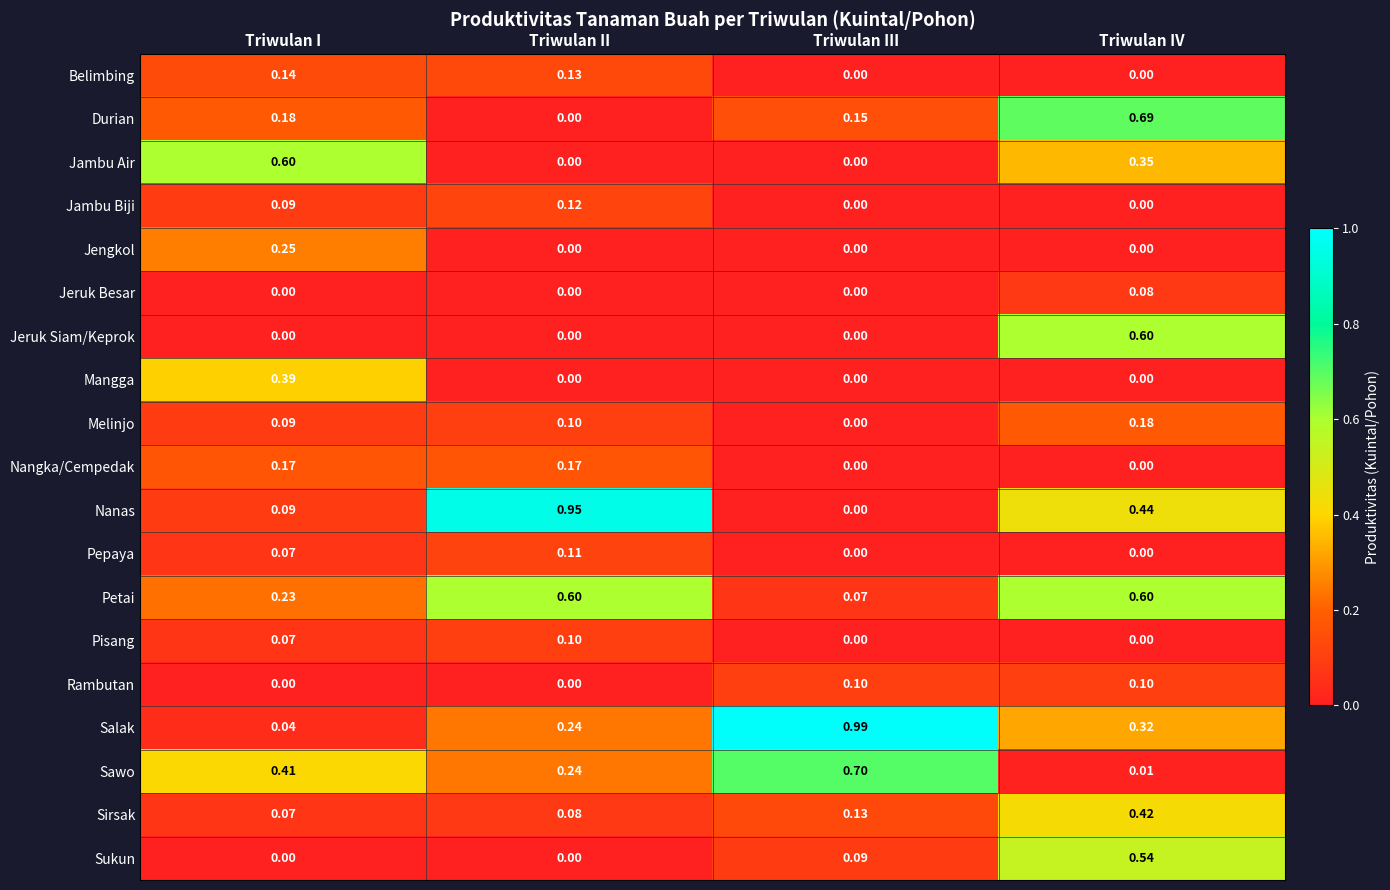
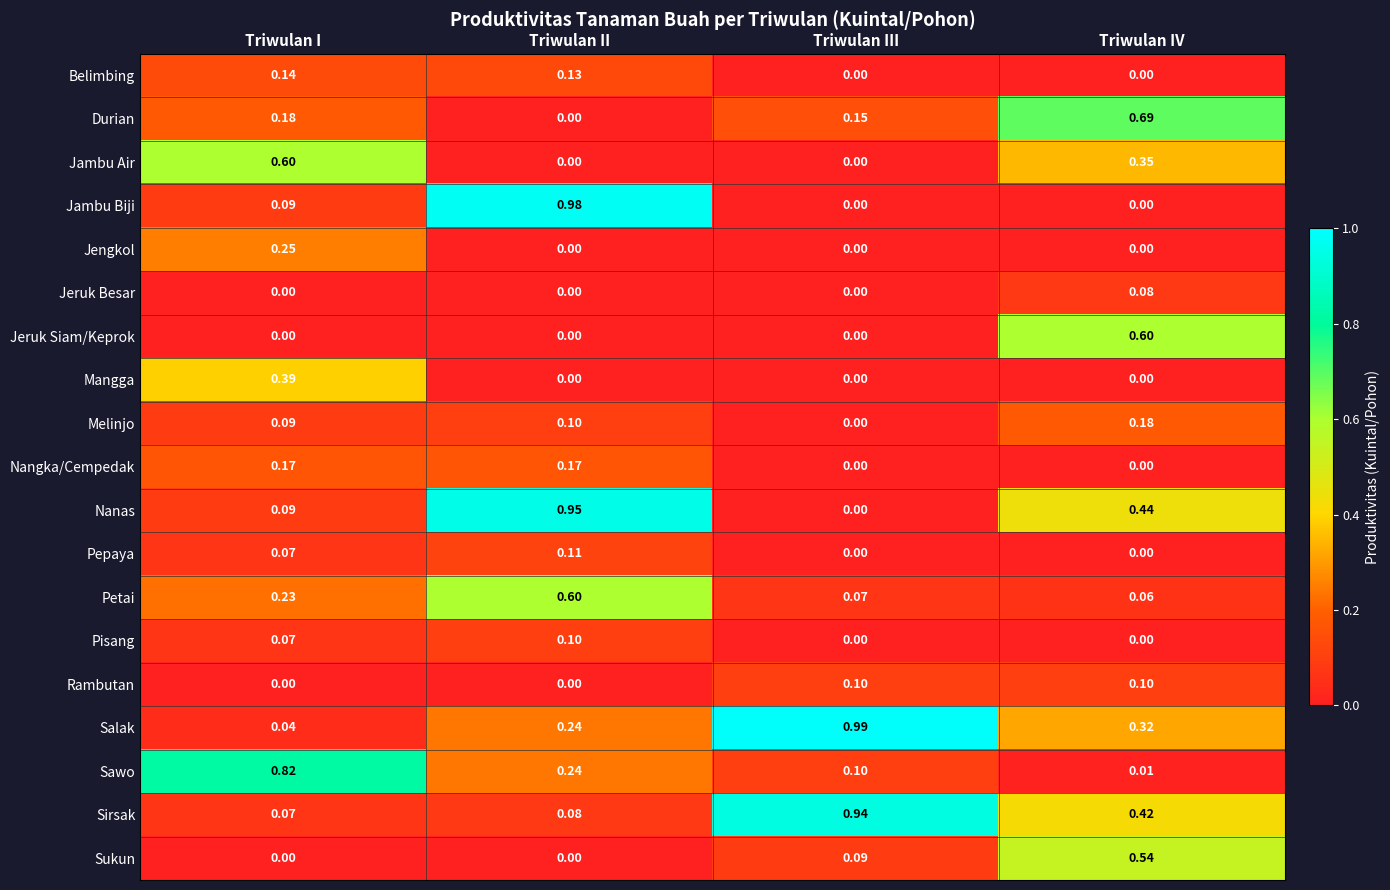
Jambu Biji, Triwulan II: 0.12 -> 0.98
Petai, Triwulan IV: 0.60 -> 0.06
Sawo, Triwulan I: 0.41 -> 0.82
Sawo, Triwulan III: 0.70 -> 0.10
Sirsak, Triwulan III: 0.13 -> 0.94
